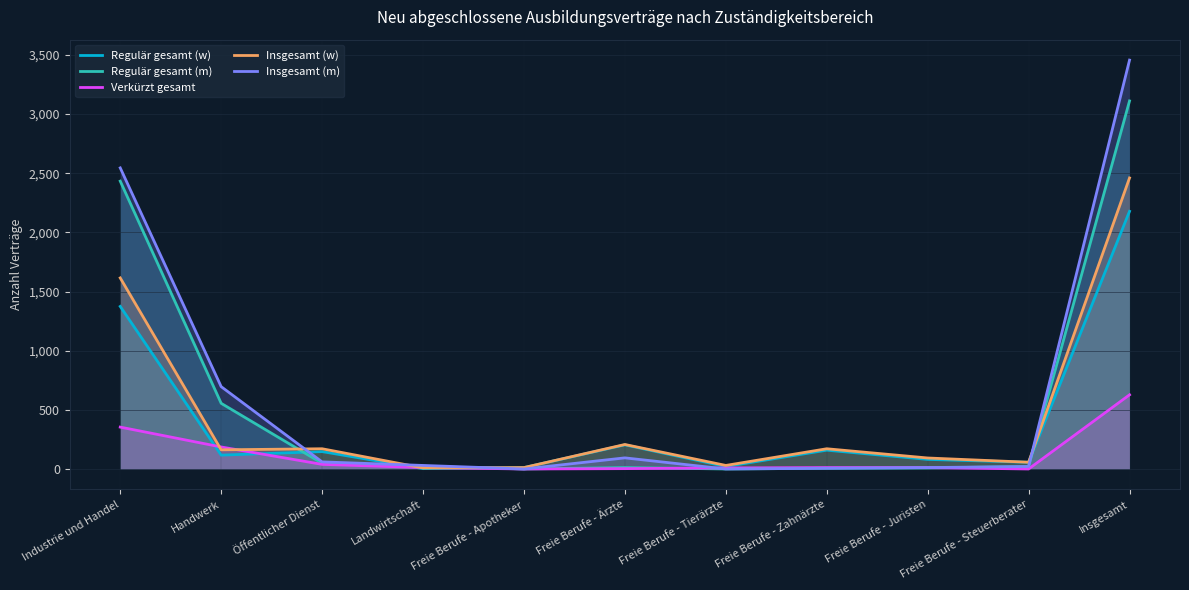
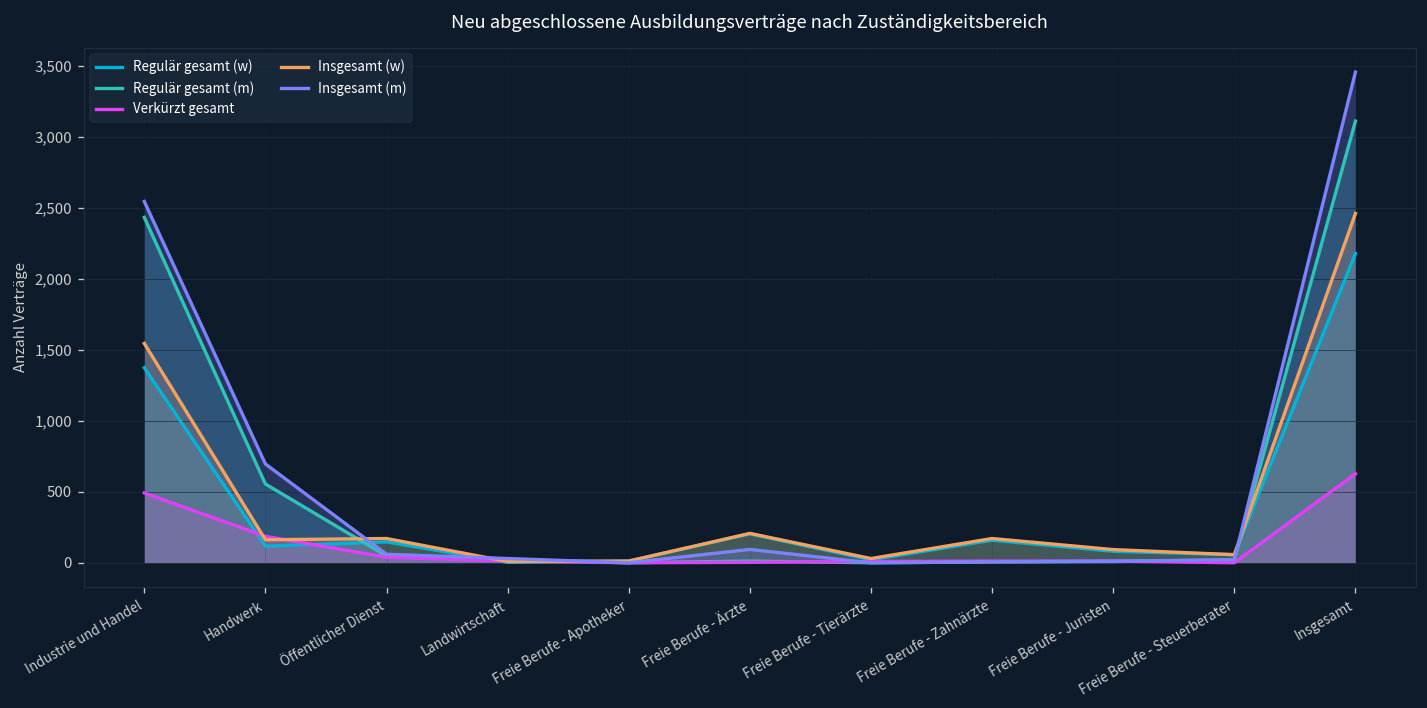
Verkürzt gesamt, Industrie und Handel: 350 -> 490
Insgesamt (w), Industrie und Handel: 1,620 -> 1,550
